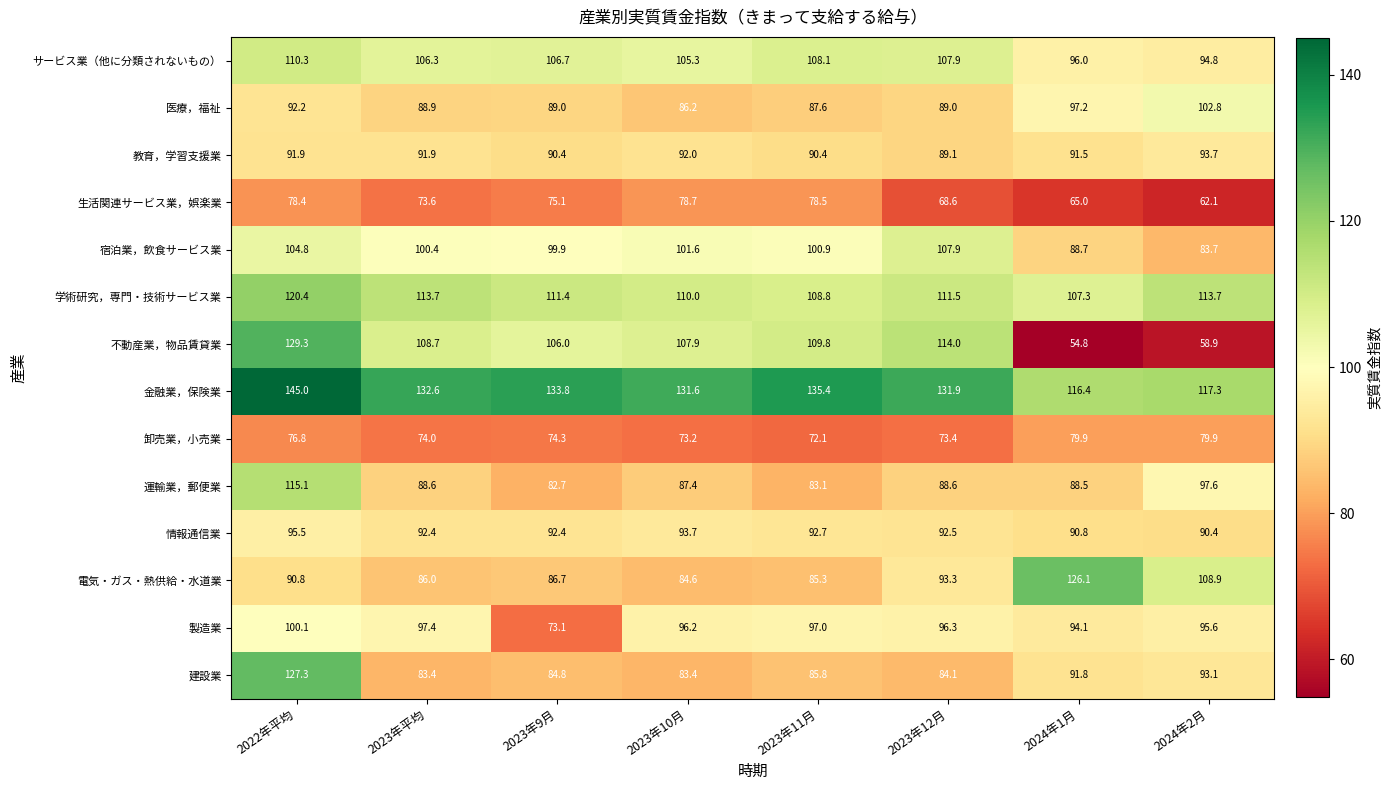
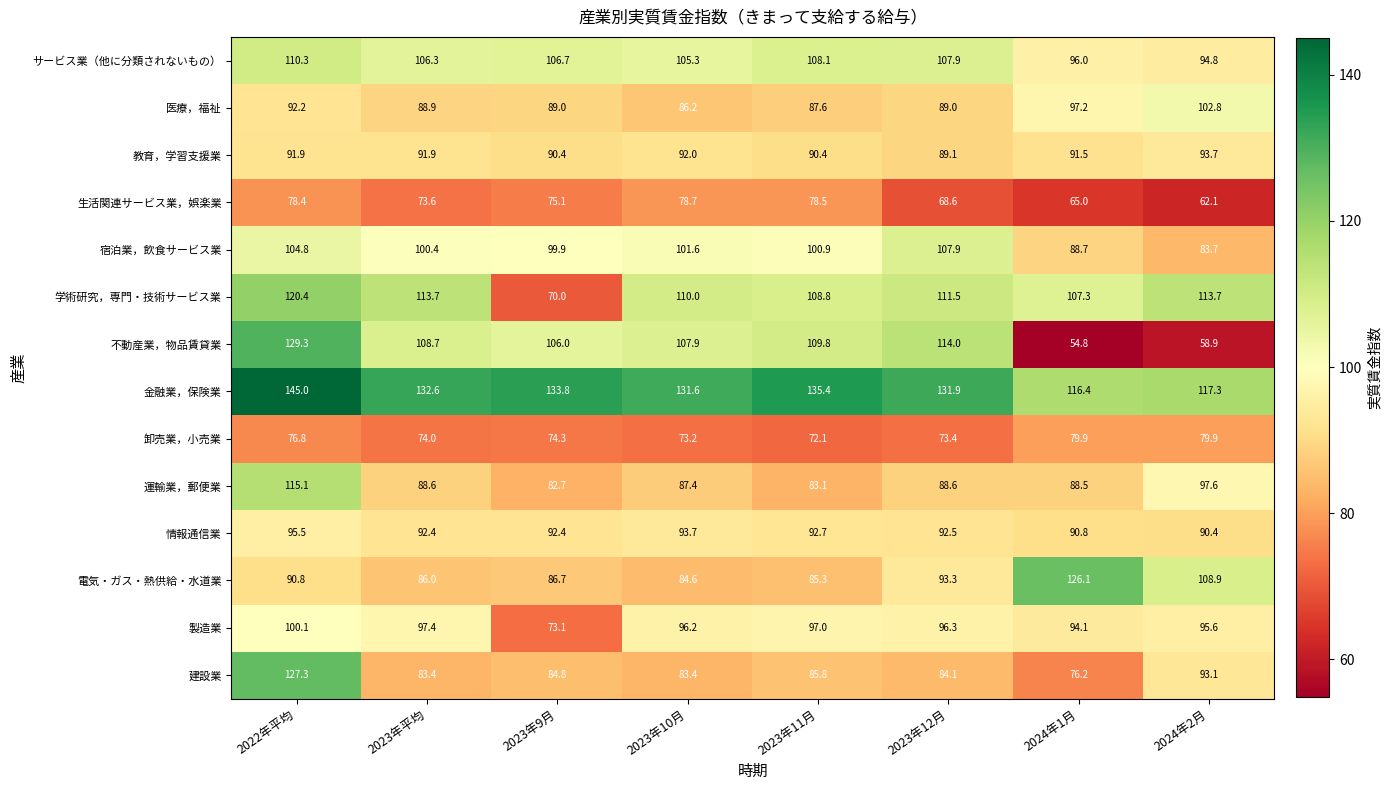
学術研究，専門・技術サービス業, 2023年9月: 111.4 -> 70.0
建設業, 2024年1月: 91.8 -> 76.2
